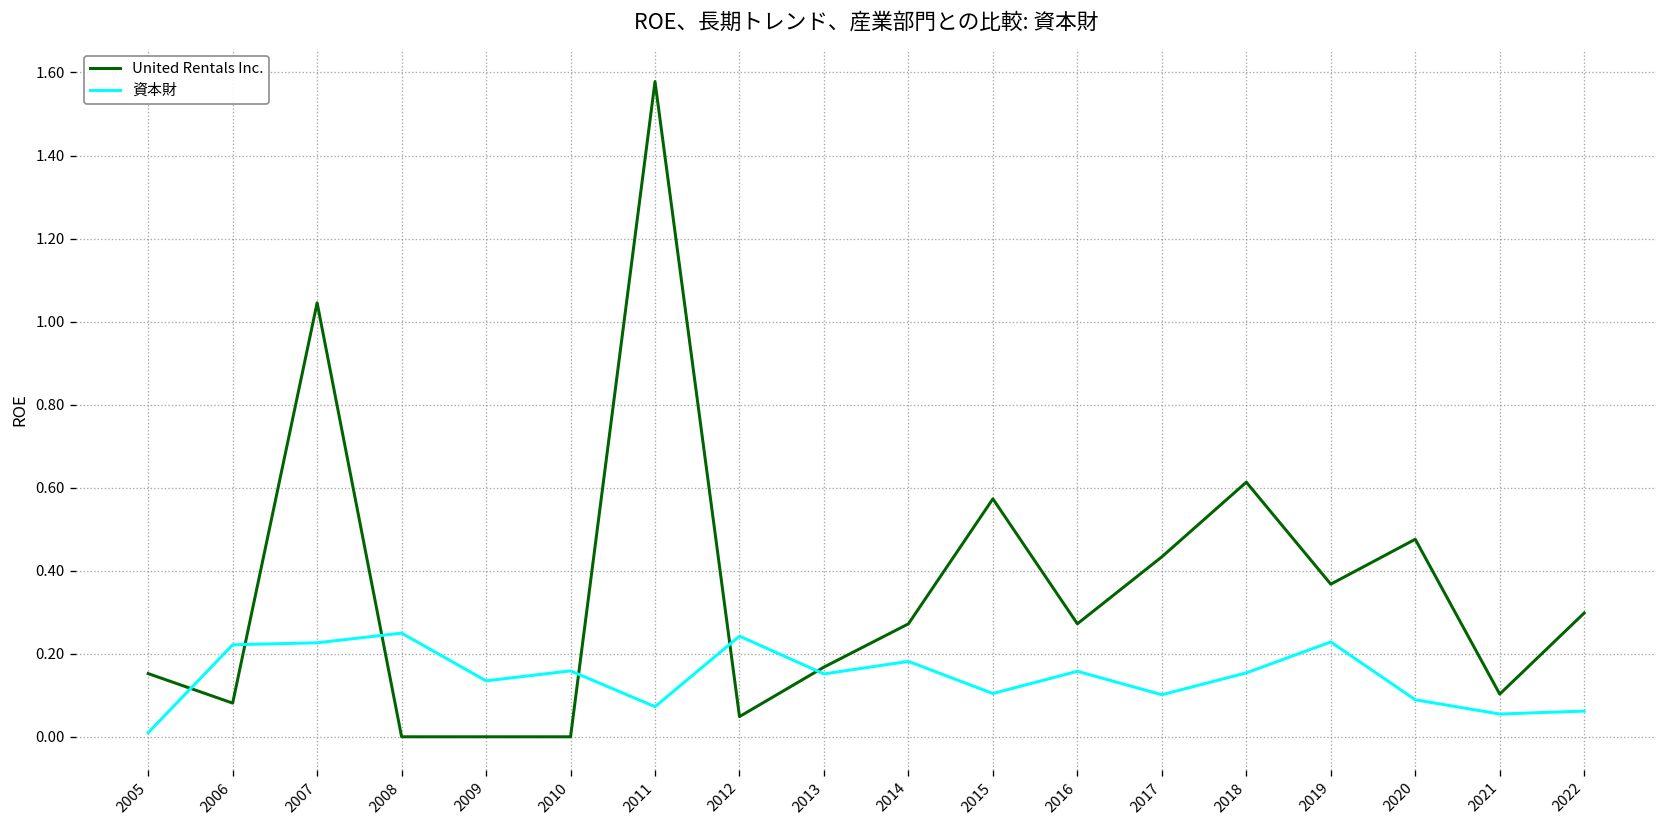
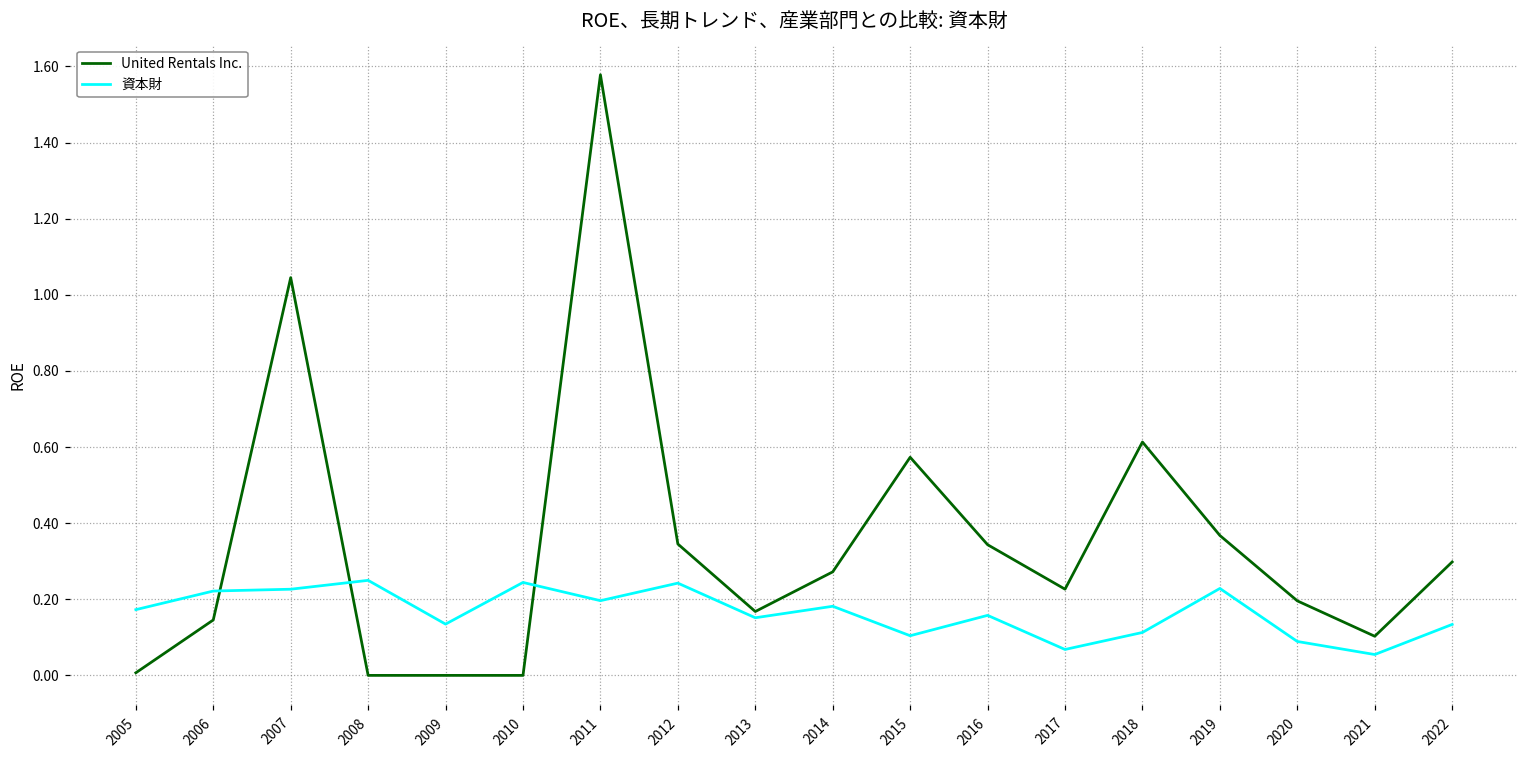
United Rentals Inc., 2005: 0.15 -> 0.01
資本財, 2005: 0.01 -> 0.17
United Rentals Inc., 2006: 0.08 -> 0.15
資本財, 2010: 0.16 -> 0.24
資本財, 2011: 0.07 -> 0.20
United Rentals Inc., 2012: 0.05 -> 0.35
United Rentals Inc., 2016: 0.27 -> 0.34
United Rentals Inc., 2017: 0.43 -> 0.23
資本財, 2017: 0.10 -> 0.07
資本財, 2018: 0.15 -> 0.11
United Rentals Inc., 2020: 0.48 -> 0.20
資本財, 2022: 0.06 -> 0.13
